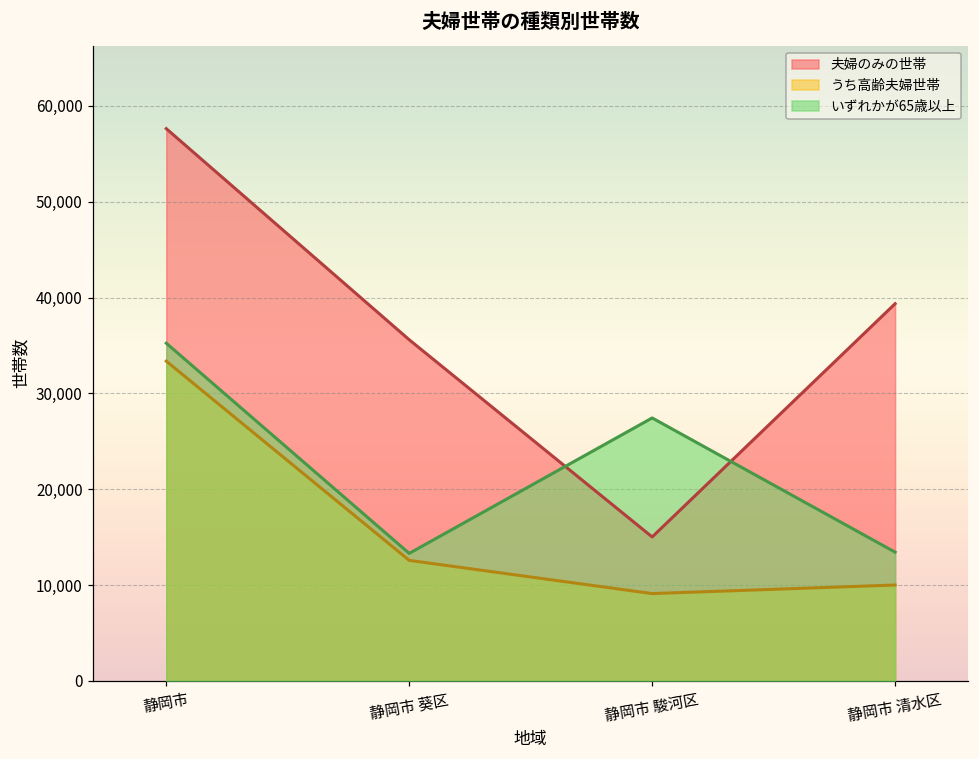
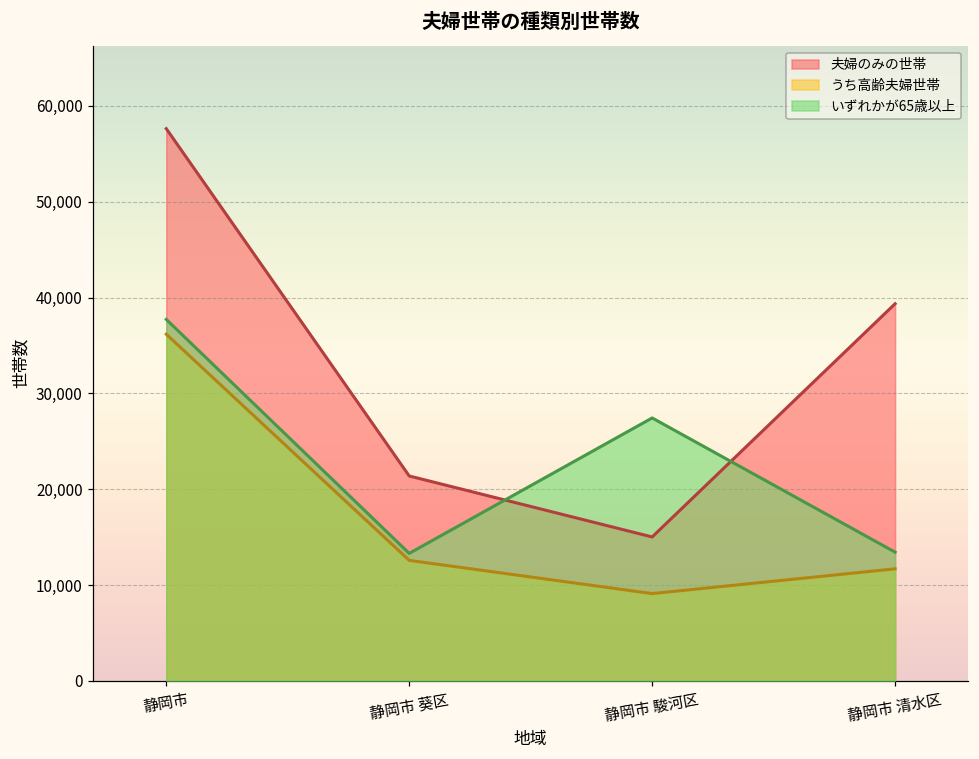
うち高齢夫婦世帯, 静岡市: 33,000 -> 36,000
いずれかが65歳以上, 静岡市: 35,000 -> 38,000
夫婦のみの世帯, 静岡市 葵区: 36,000 -> 21,000
うち高齢夫婦世帯, 静岡市 清水区: 10,000 -> 12,000
